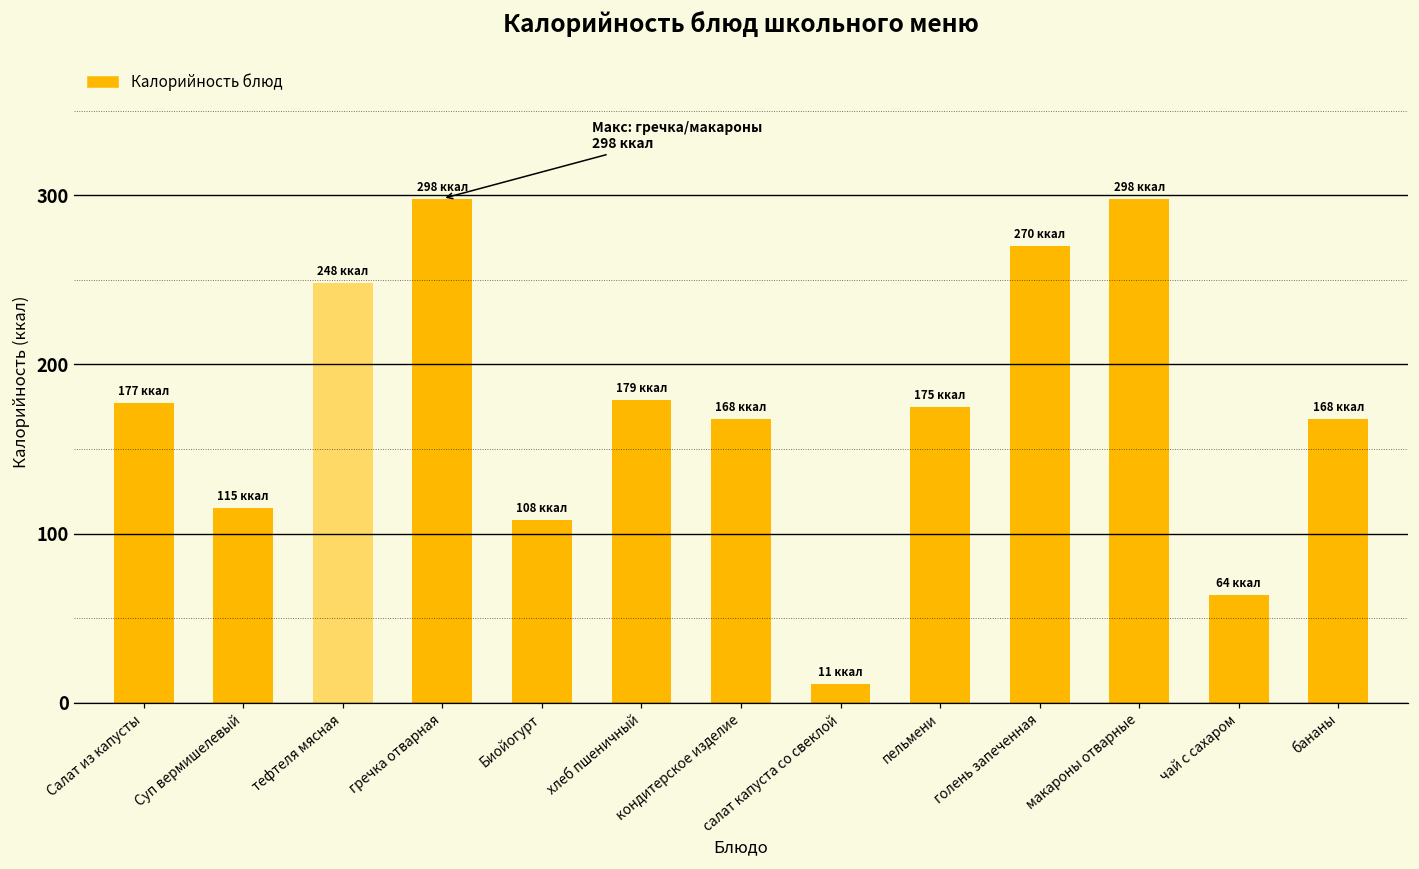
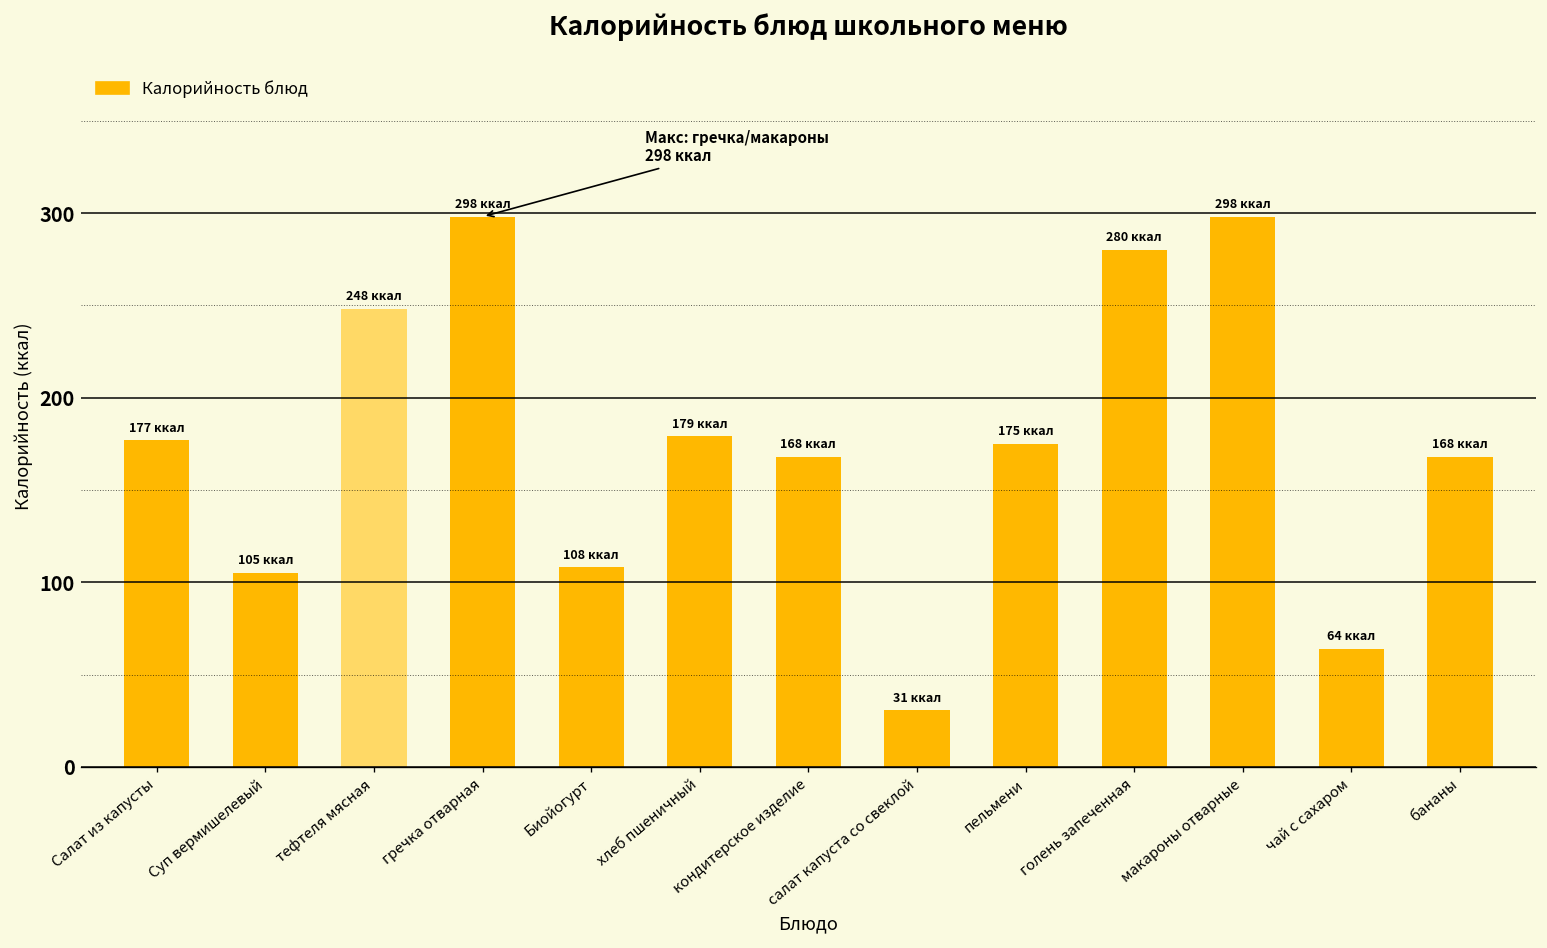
Суп вермишелевый: 115 -> 105
салат капуста со свеклой: 11 -> 31
голень запеченная: 270 -> 280
